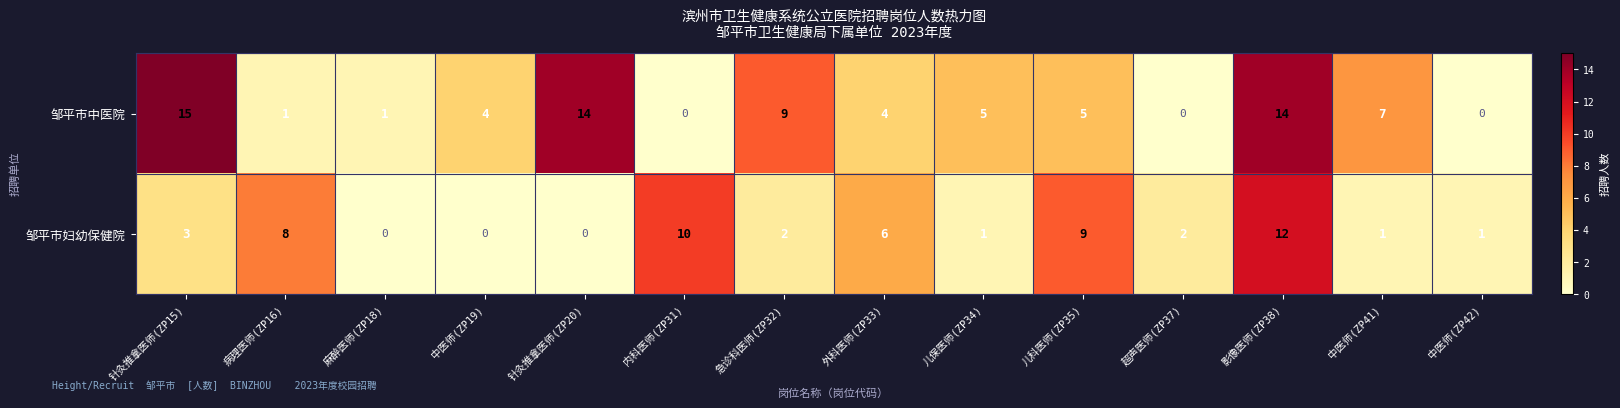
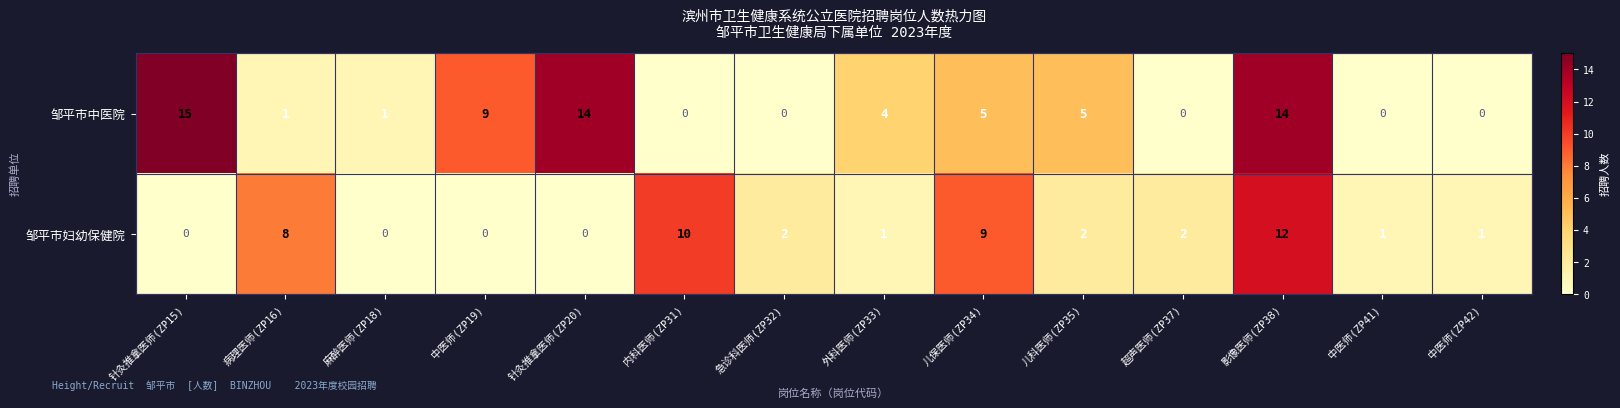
邹平市中医院, 中医师(ZP19): 4 -> 9
邹平市中医院, 急诊科医师(ZP32): 9 -> 0
邹平市中医院, 中医师(ZP41): 7 -> 0
邹平市妇幼保健院, 针灸推拿医师(ZP15): 3 -> 0
邹平市妇幼保健院, 外科医师(ZP33): 6 -> 1
邹平市妇幼保健院, 儿保医师(ZP34): 1 -> 9
邹平市妇幼保健院, 儿科医师(ZP35): 9 -> 2
